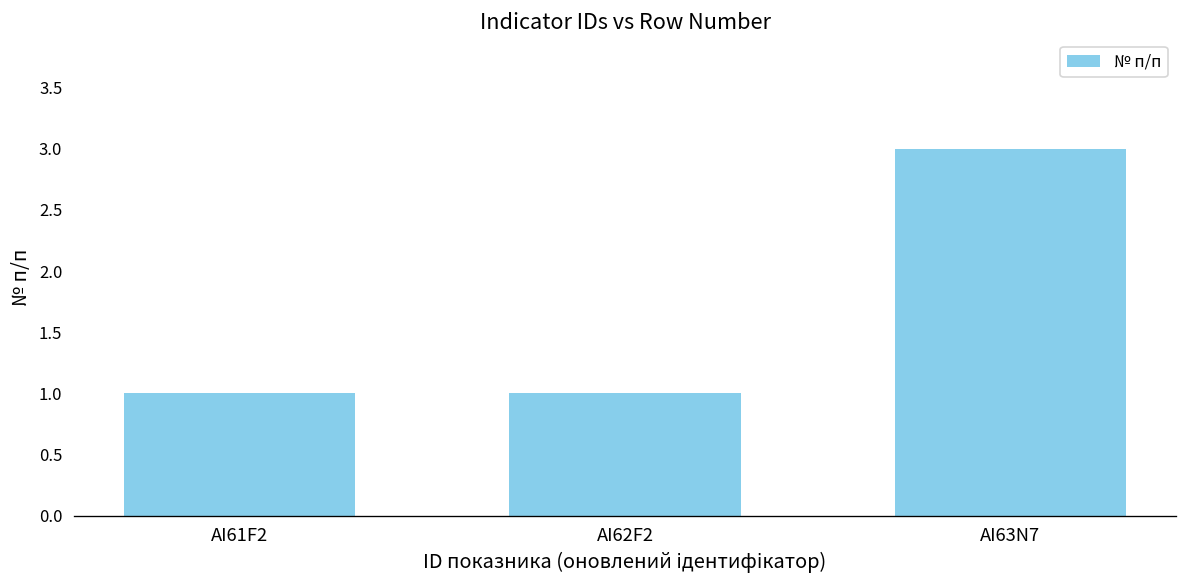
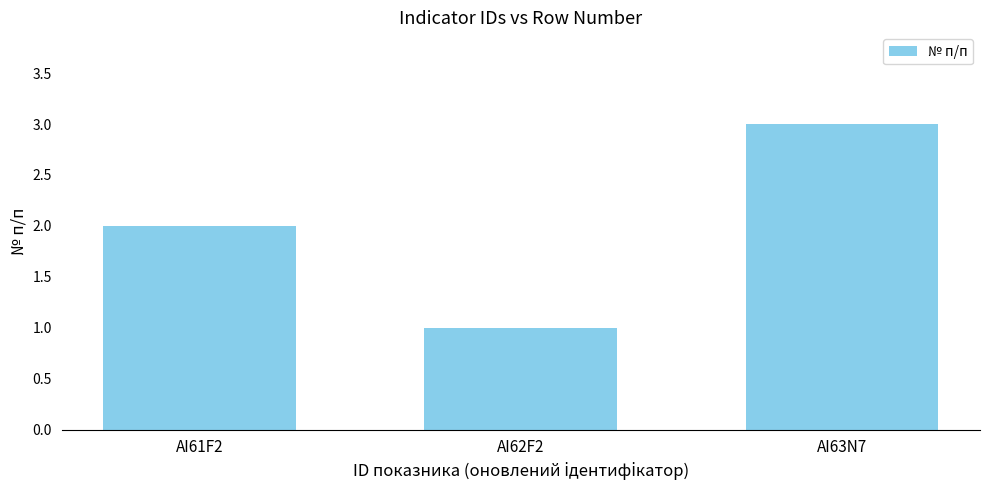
AI61F2: 1 -> 2
